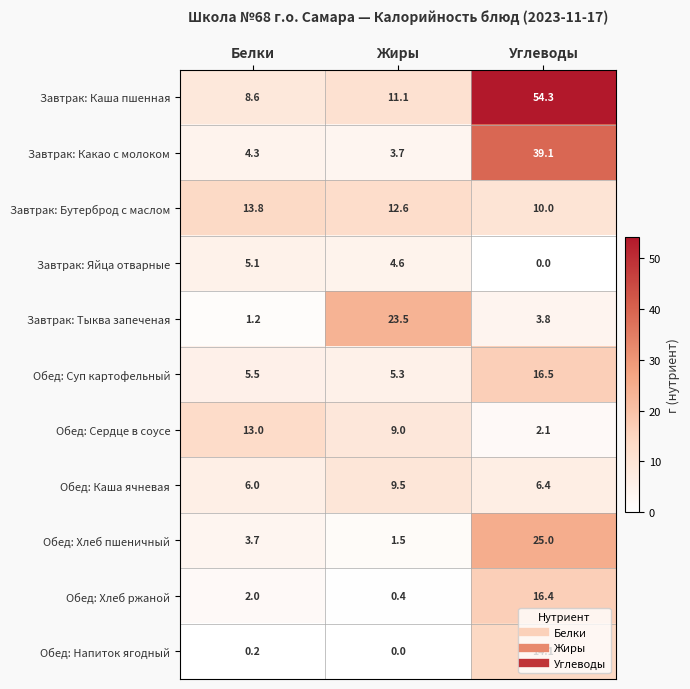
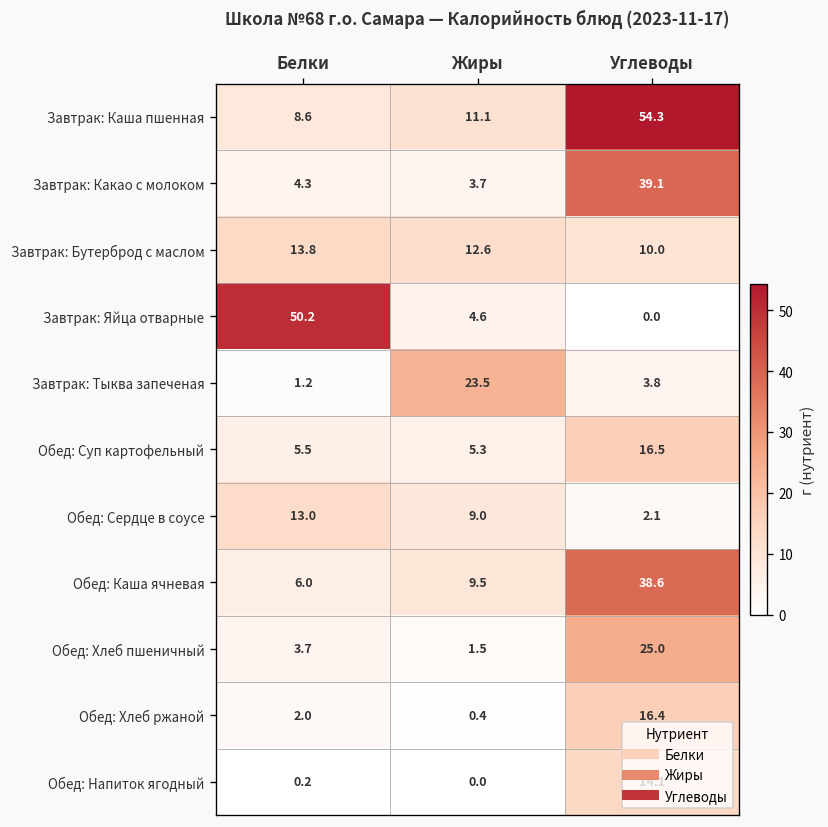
Завтрак: Яйца отварные, Белки: 5.1 -> 50.2
Обед: Каша ячневая, Углеводы: 6.4 -> 38.6
